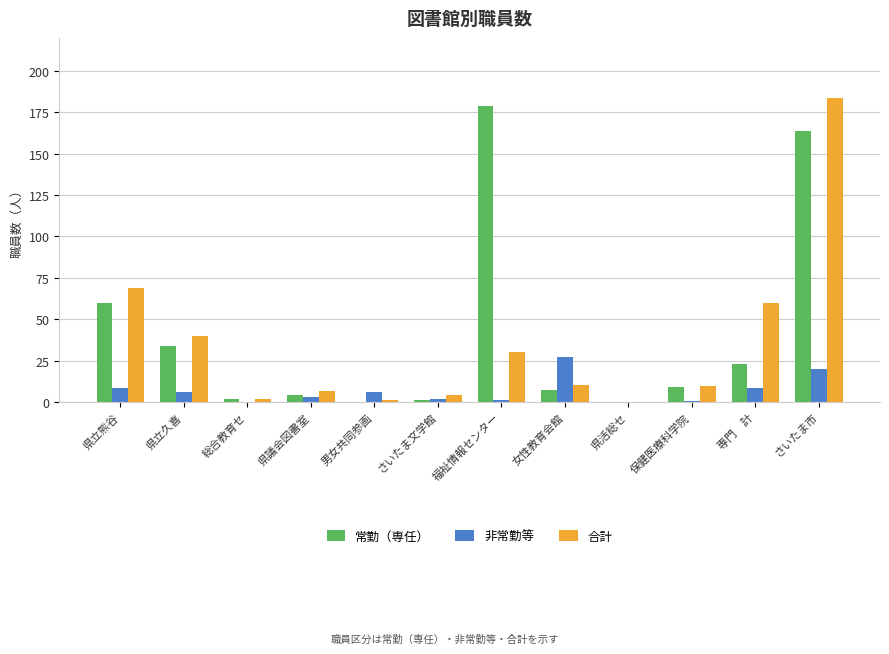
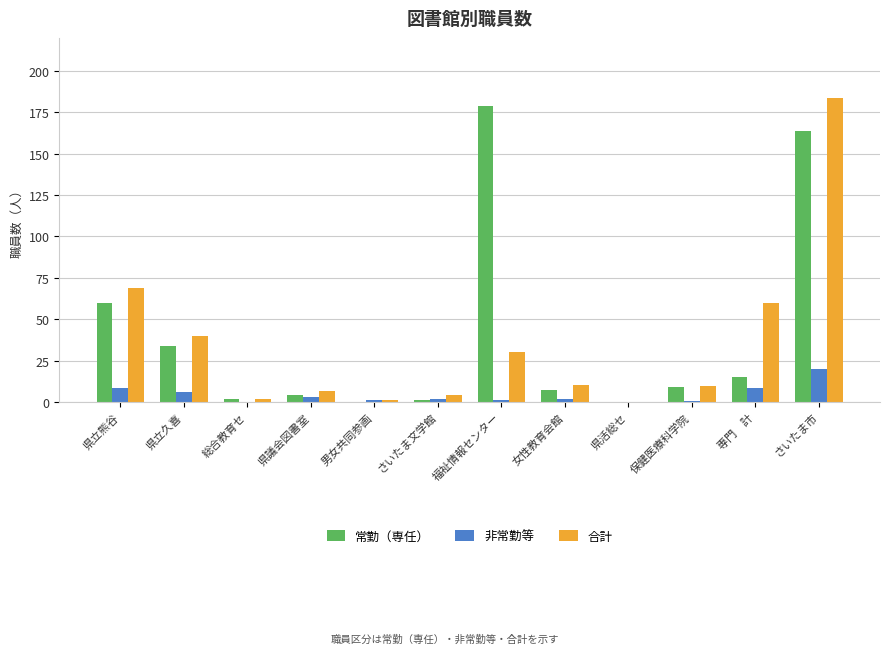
非常勤等, 男女共同参画: 6 -> 1
非常勤等, 女性教育会館: 27 -> 2
常勤（専任）, 専門 計: 23 -> 15
